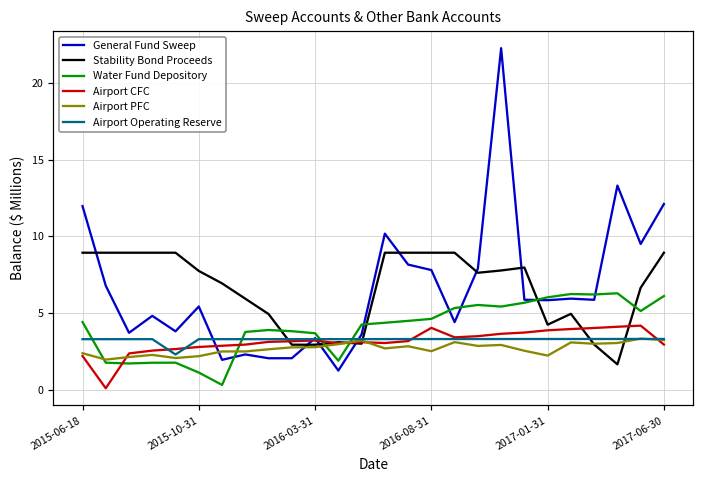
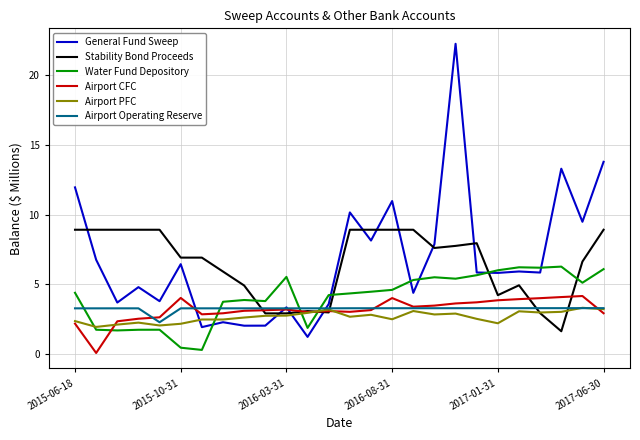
General Fund Sweep, 2015-10-31: 5.4 -> 6.5
Stability Bond Proceeds, 2015-10-31: 7.7 -> 6.9
Water Fund Depository, 2015-10-31: 1.1 -> 0.5
Airport CFC, 2015-10-31: 2.8 -> 4.0
Water Fund Depository, 2016-03-31: 3.7 -> 5.5
General Fund Sweep, 2016-08-31: 7.8 -> 11.0
General Fund Sweep, 2017-06-30: 12.1 -> 13.8
